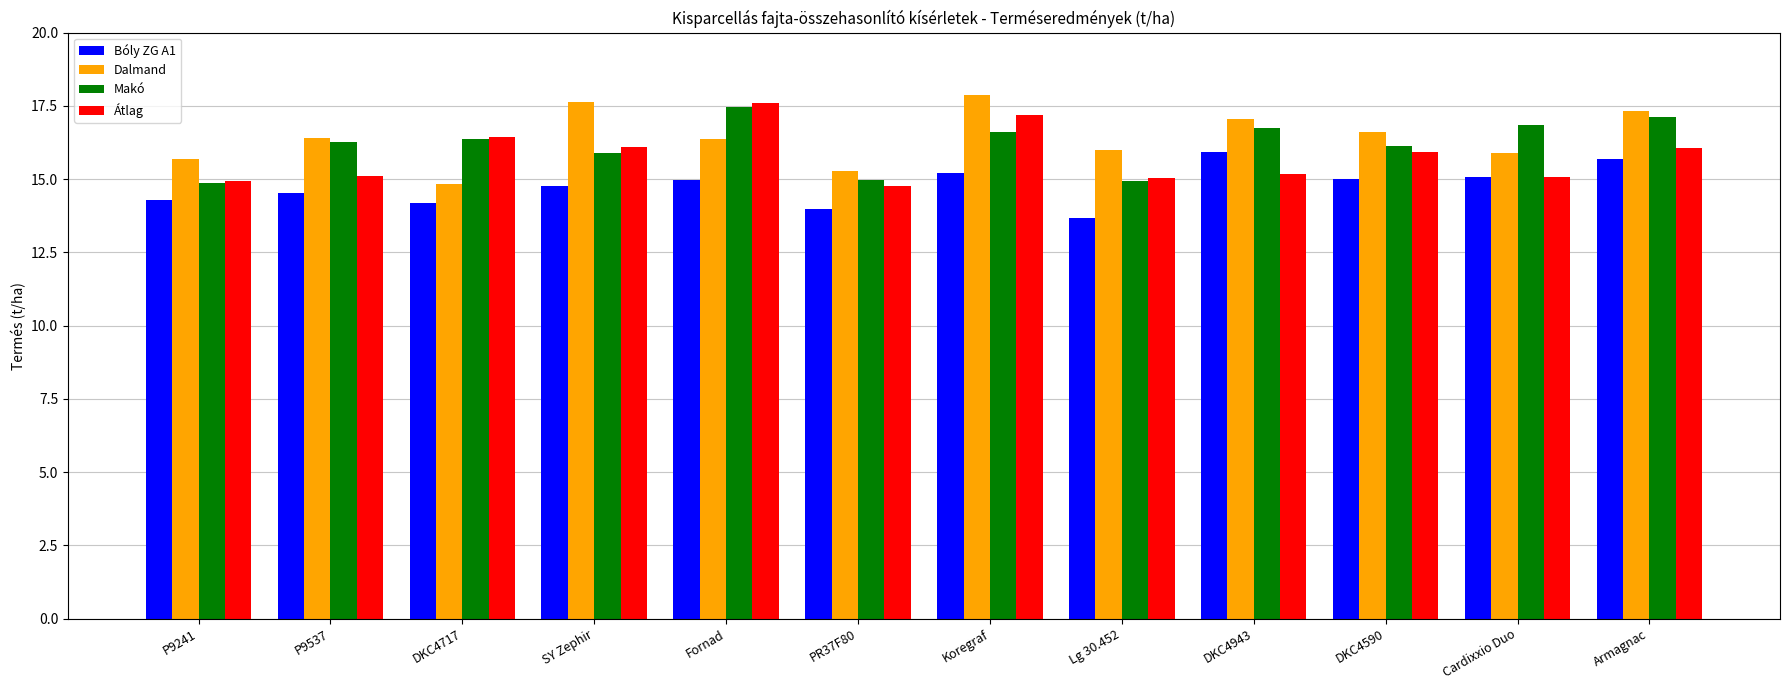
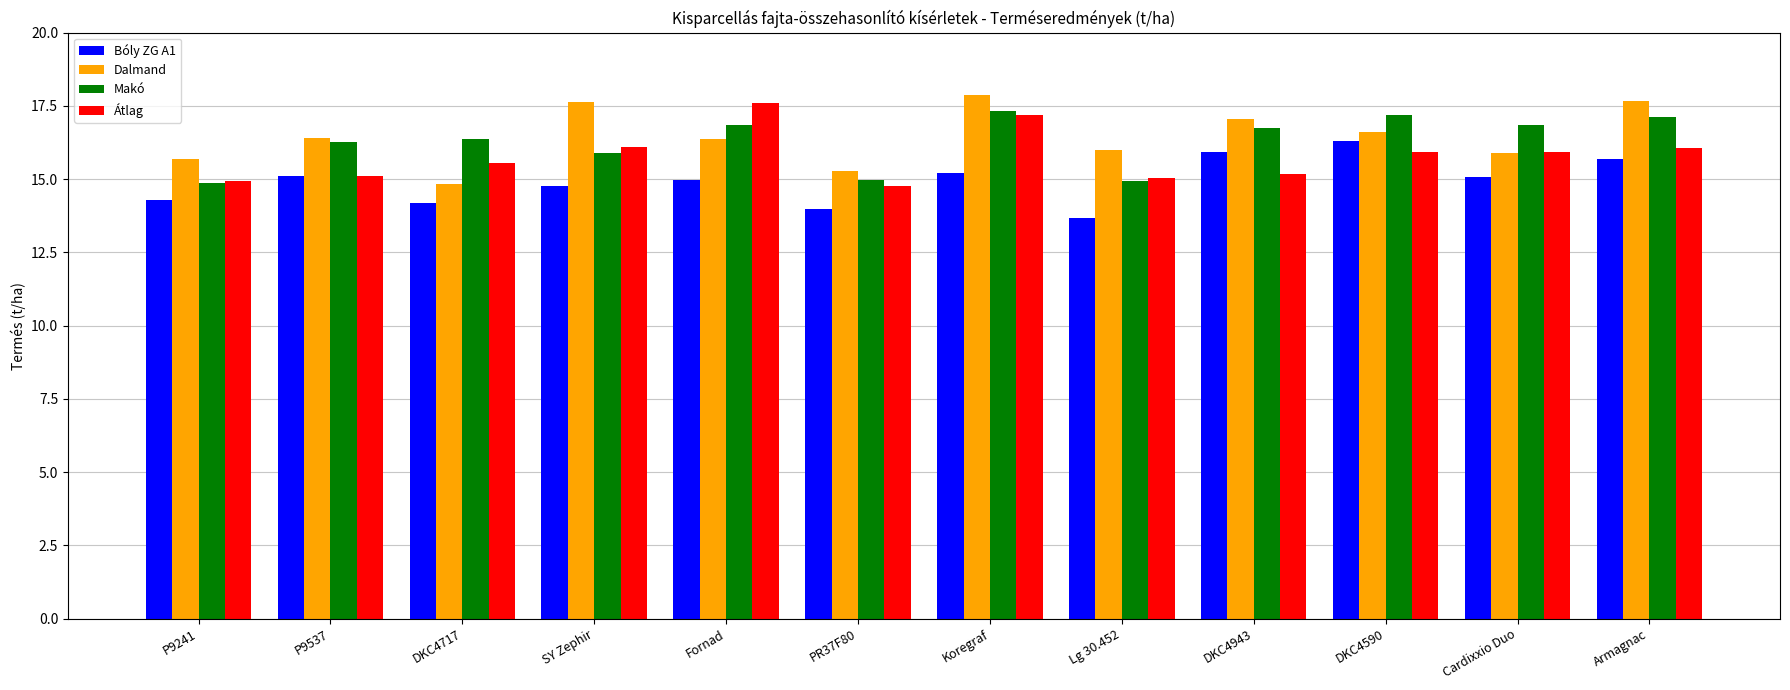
Bóly ZG A1, P9537: 14.5 -> 15.1
Átlag, DKC4717: 16.4 -> 15.5
Makó, Fornad: 17.5 -> 16.9
Makó, Koregraf: 16.6 -> 17.3
Bóly ZG A1, DKC4590: 15.0 -> 16.3
Makó, DKC4590: 16.1 -> 17.2
Átlag, Cardixxio Duo: 15.1 -> 15.9
Dalmand, Armagnac: 17.3 -> 17.7
